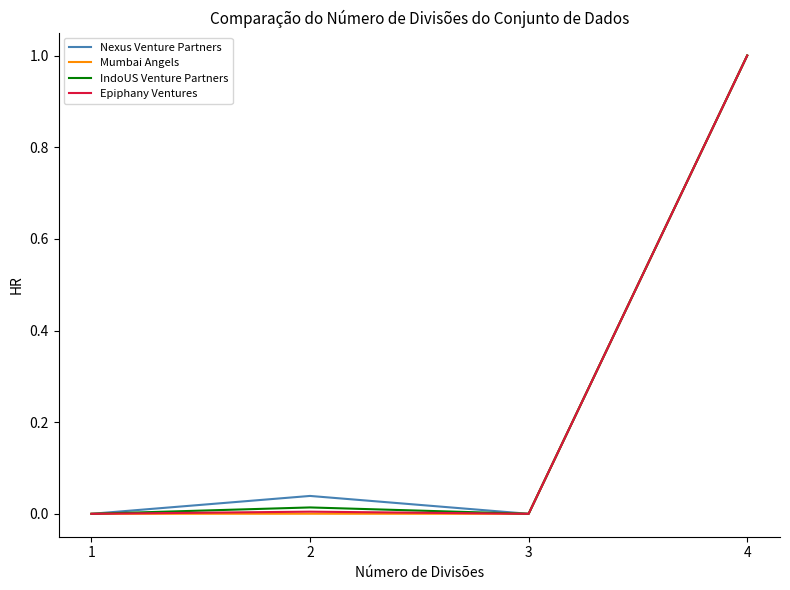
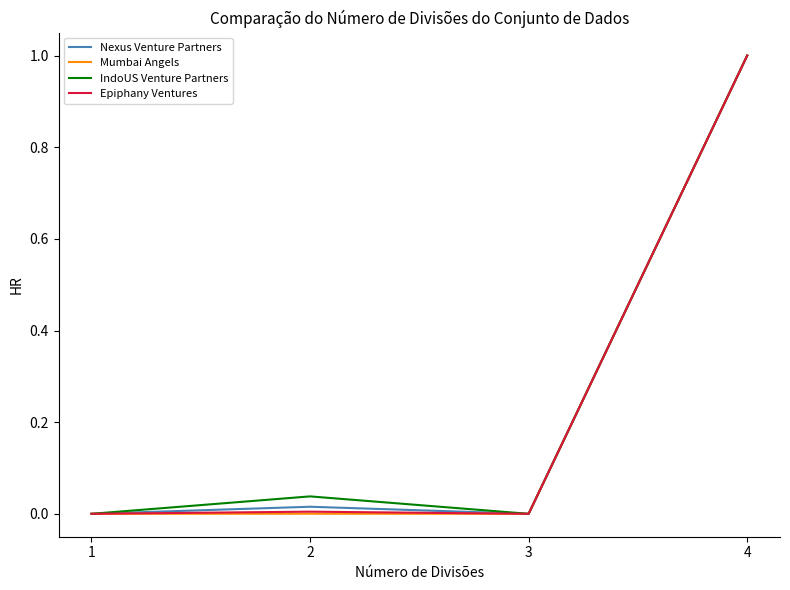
Nexus Venture Partners, 2: 0.04 -> 0.02
IndoUS Venture Partners, 2: 0.01 -> 0.04
